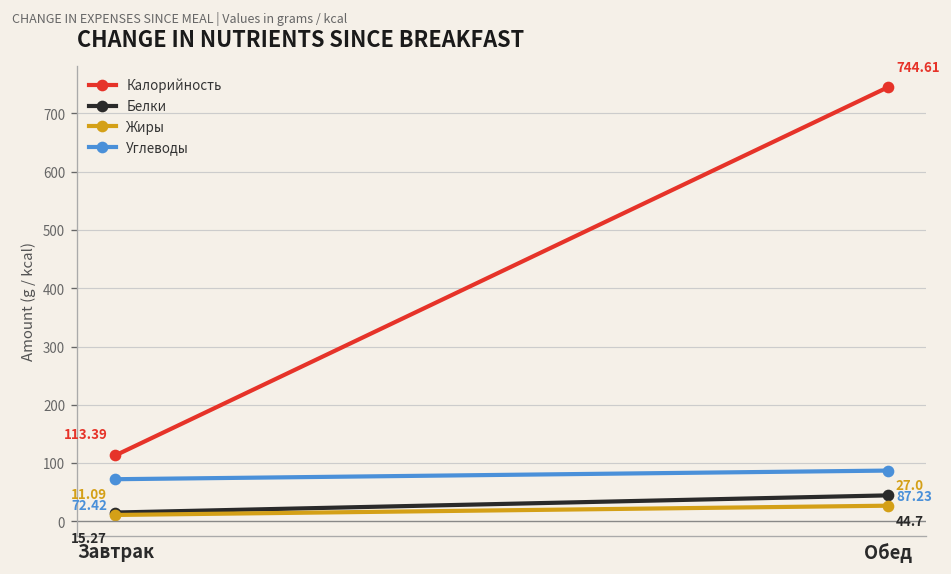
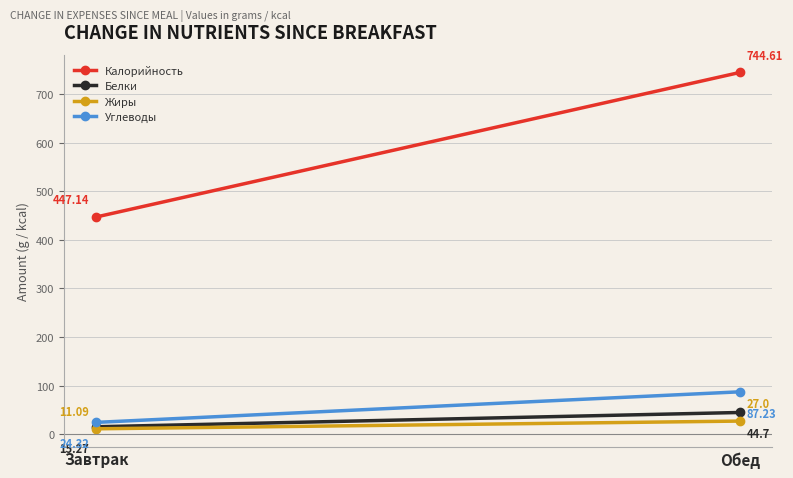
Калорийность, Завтрак: 113.39 -> 447.14
Углеводы, Завтрак: 72.42 -> 24.32
